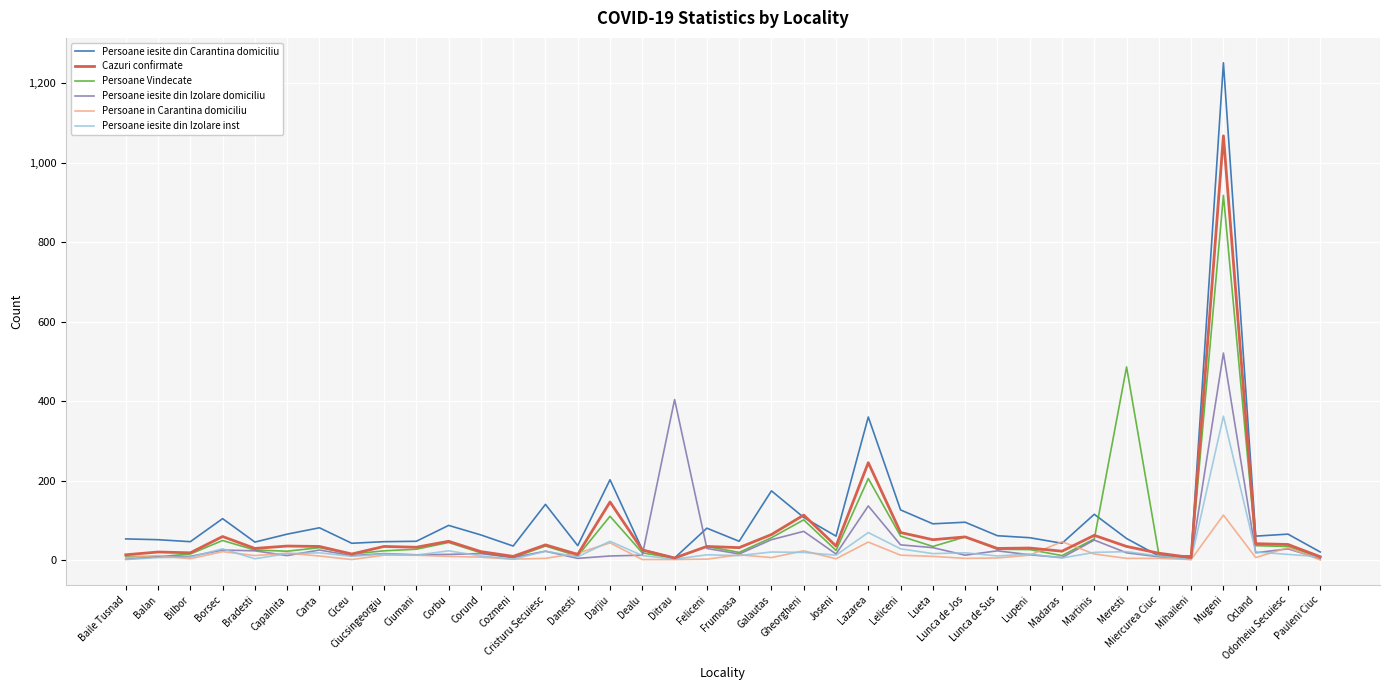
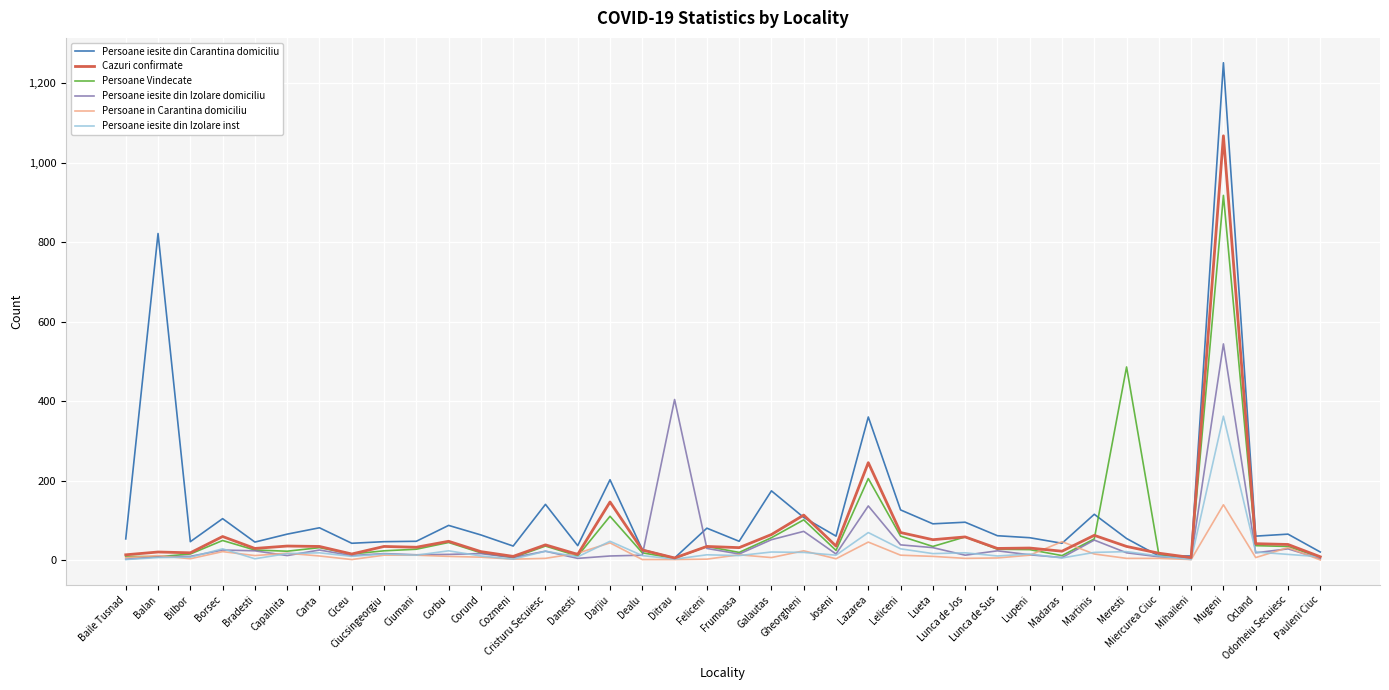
Persoane iesite din Carantina domiciliu, Balan: 50 -> 820
Persoane iesite din Izolare domiciliu, Mugeni: 520 -> 540
Persoane in Carantina domiciliu, Mugeni: 110 -> 140
